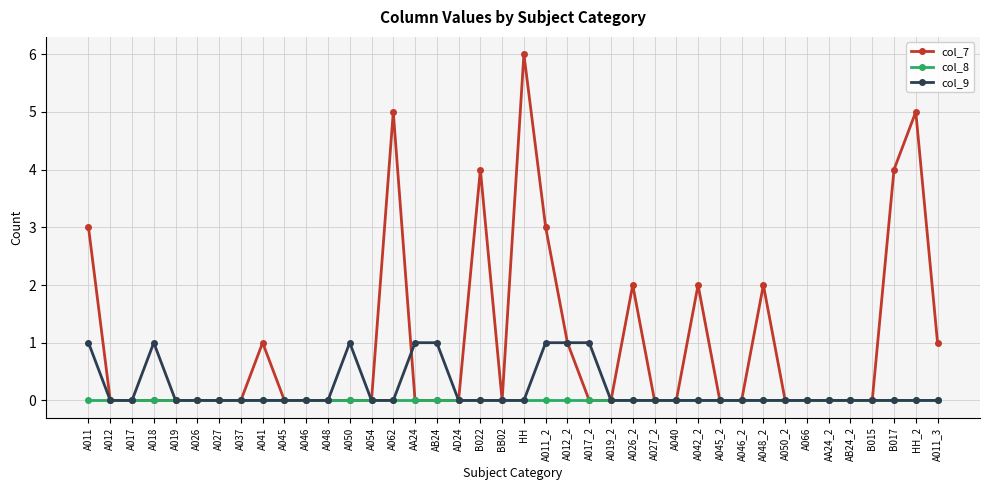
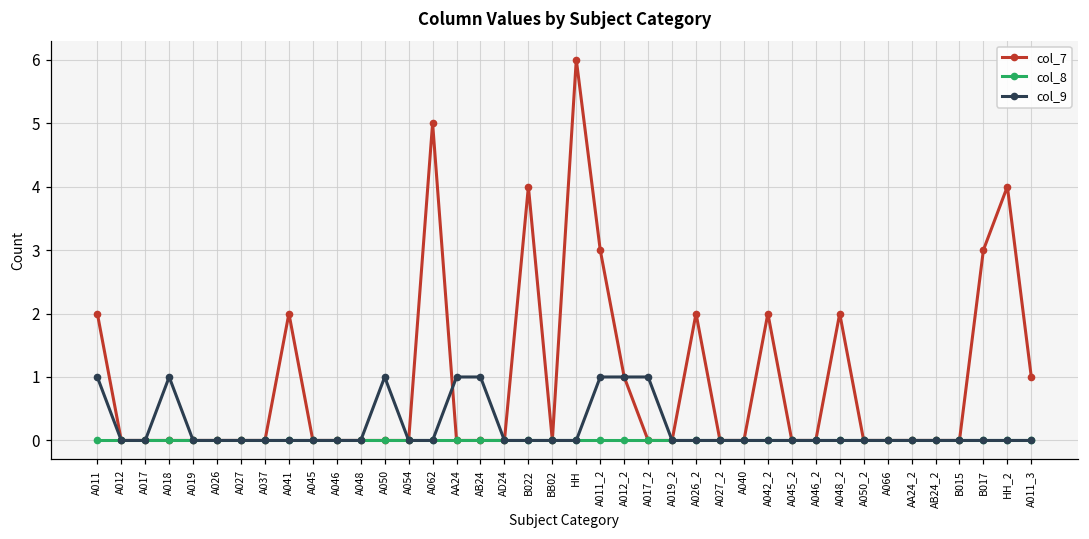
col_7, A011: 3 -> 2
col_7, A041: 1 -> 2
col_7, B017: 4 -> 3
col_7, HH_2: 5 -> 4
